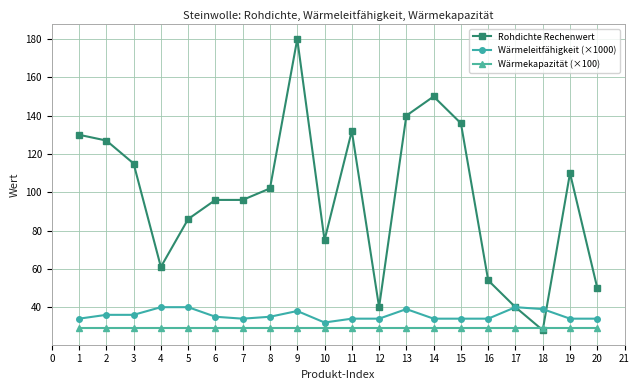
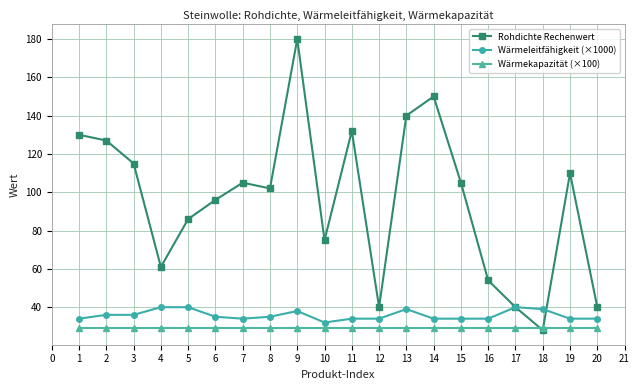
Rohdichte Rechenwert, 7: 96 -> 105
Rohdichte Rechenwert, 15: 136 -> 105
Rohdichte Rechenwert, 20: 50 -> 40
